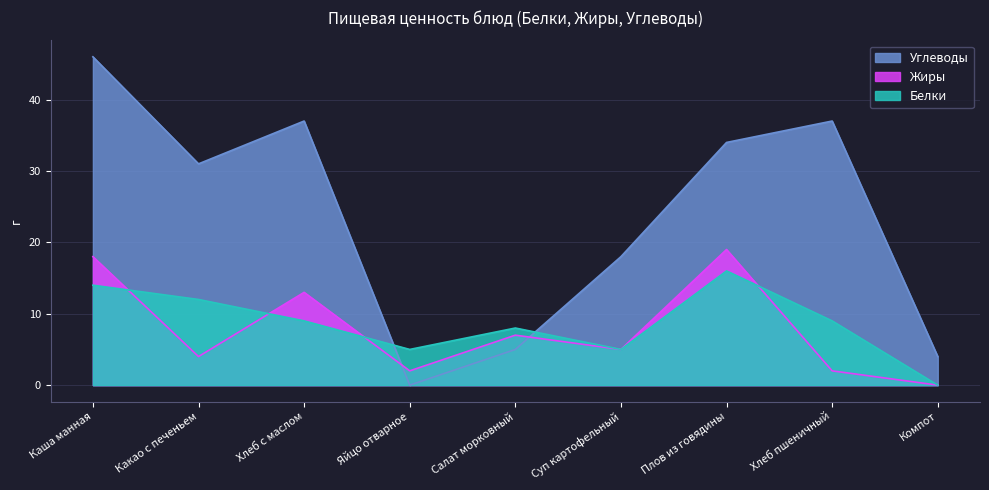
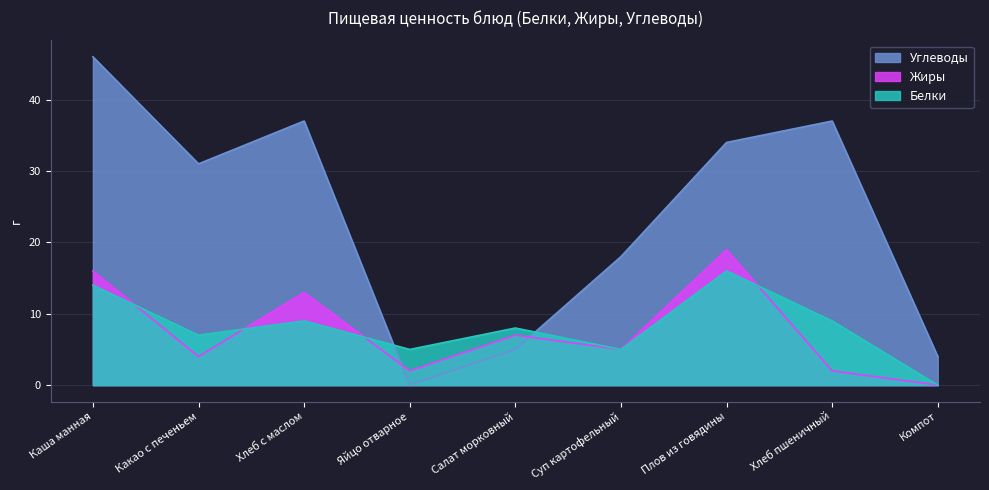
Жиры, Каша манная: 18 -> 16
Белки, Какао с печеньем: 12 -> 7
